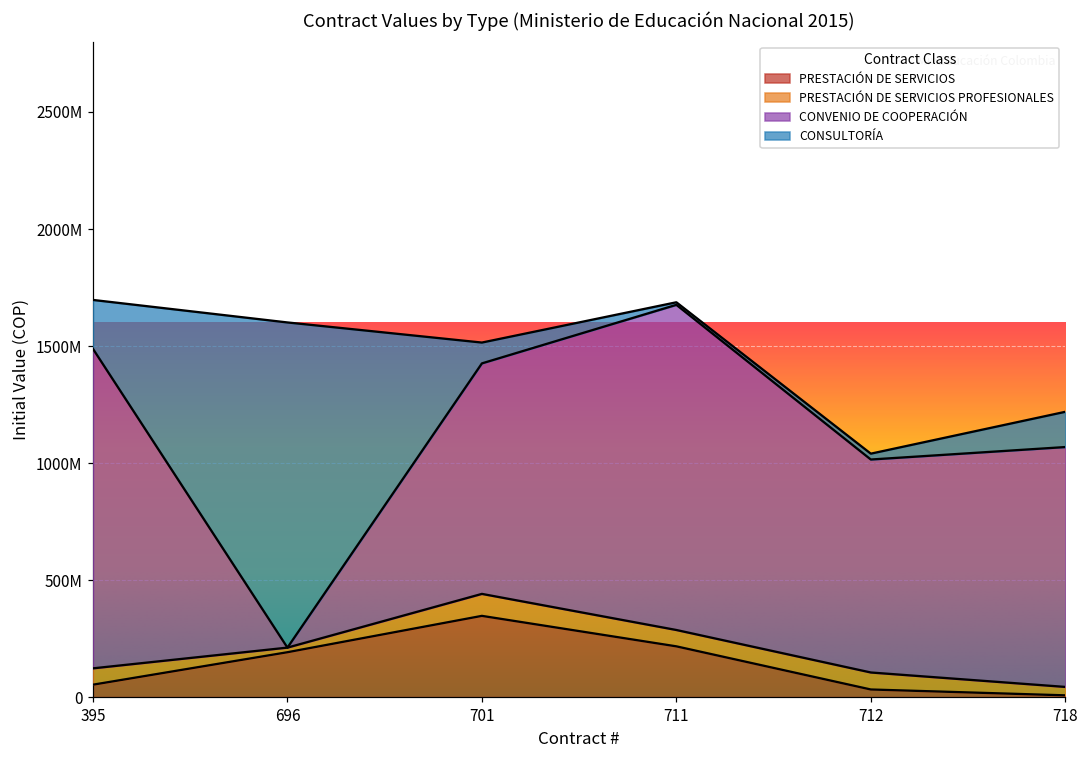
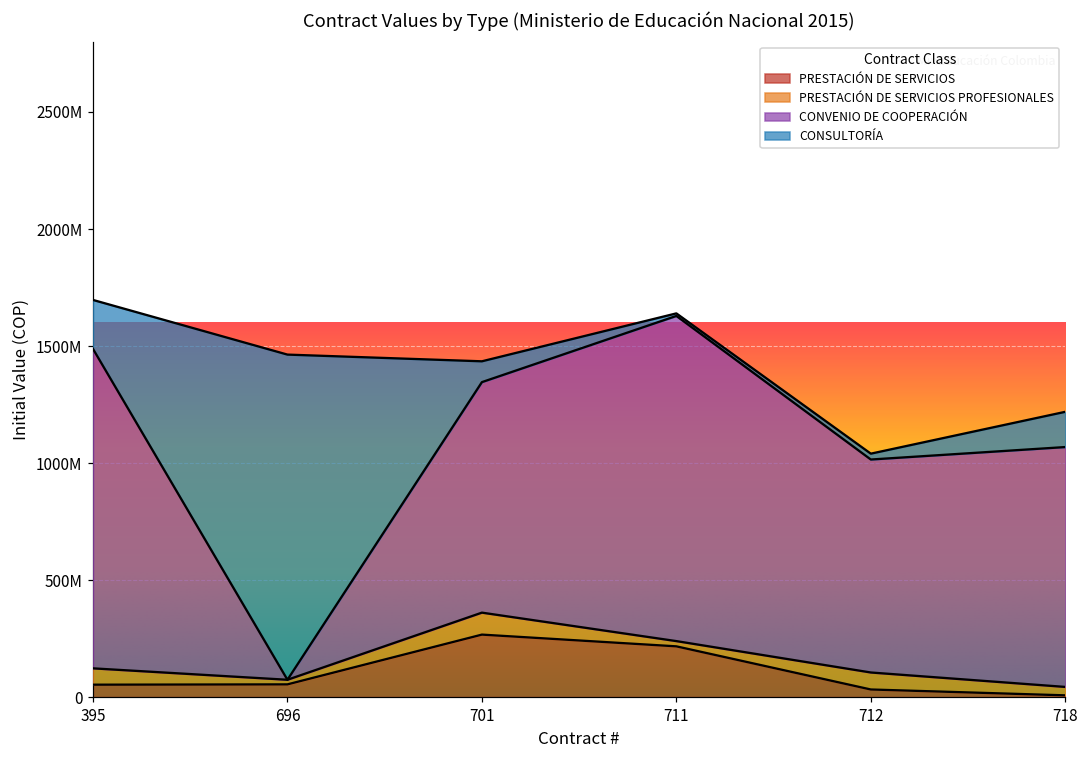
PRESTACIÓN DE SERVICIOS, 696: 190000000 -> 50000000
PRESTACIÓN DE SERVICIOS, 701: 350000000 -> 270000000
PRESTACIÓN DE SERVICIOS PROFESIONALES, 711: 70000000 -> 20000000
